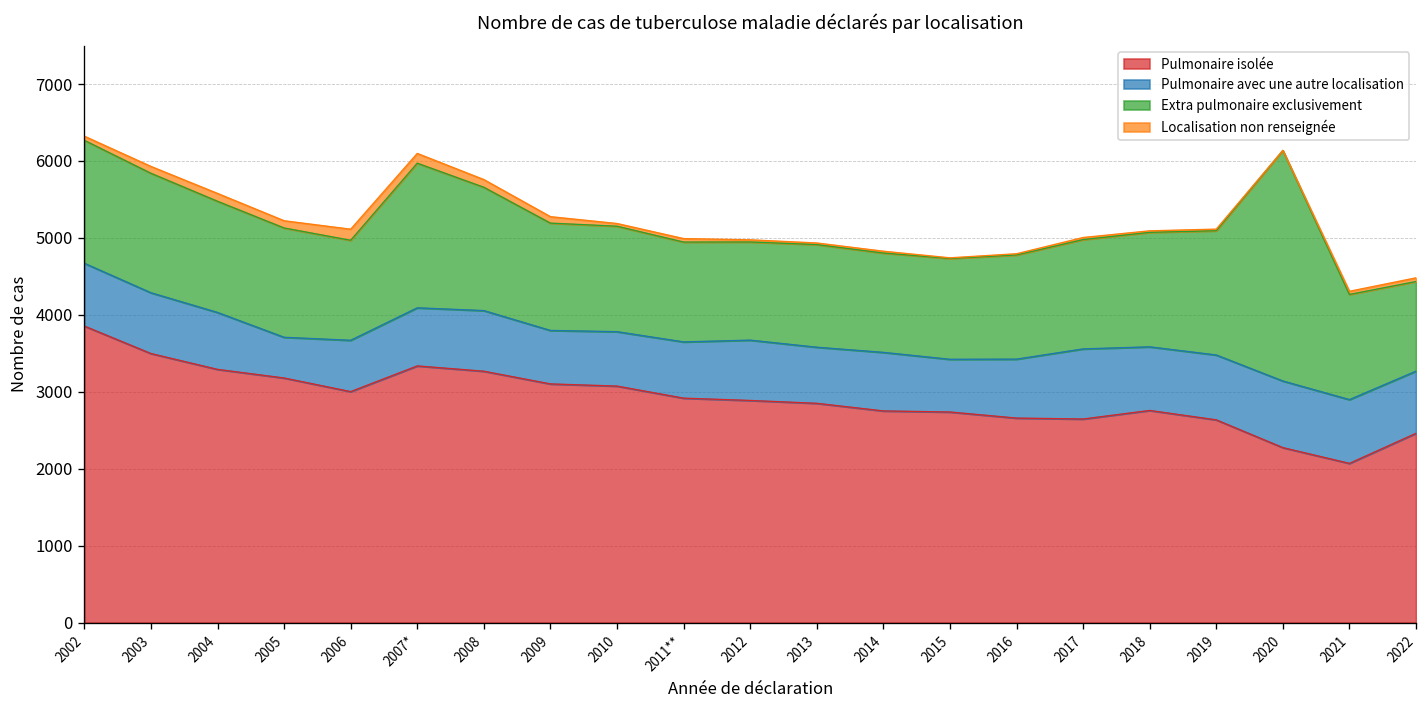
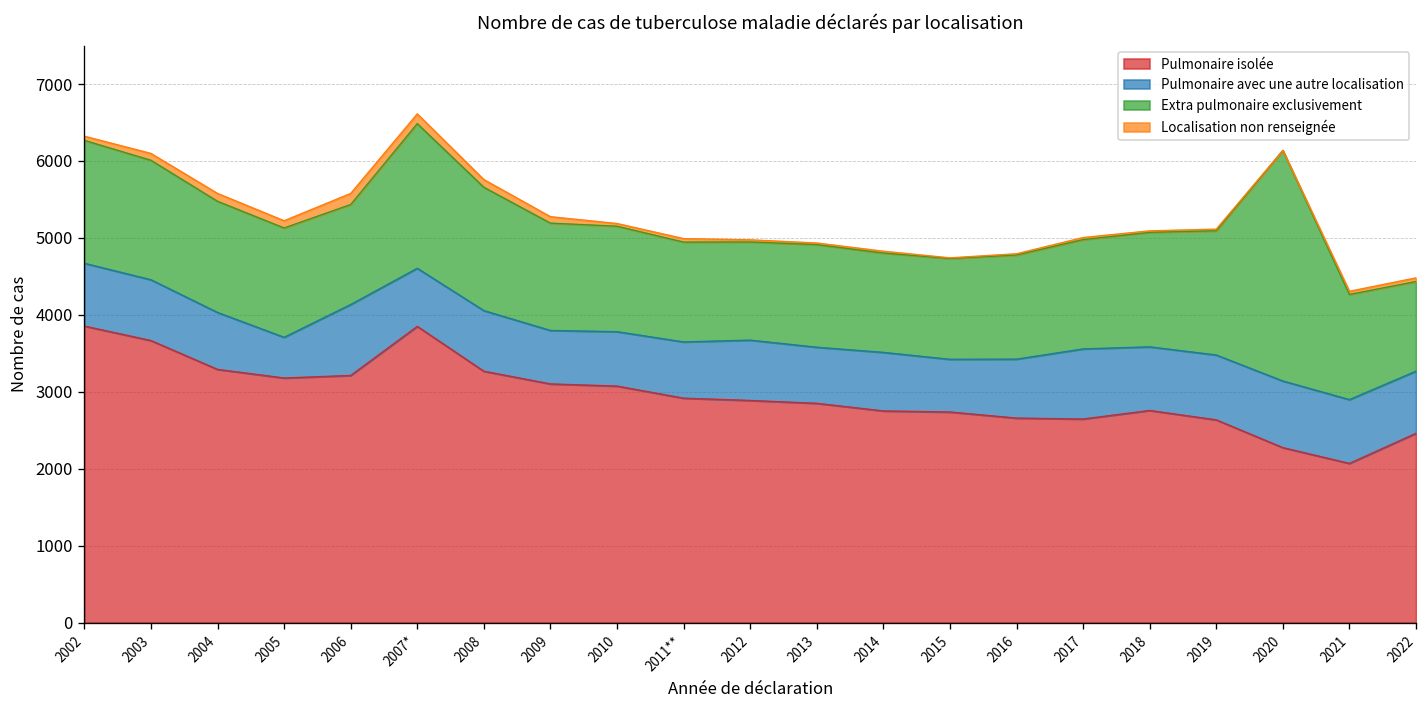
Pulmonaire isolée, 2003: 3500 -> 3700
Pulmonaire isolée, 2006: 3000 -> 3200
Pulmonaire avec une autre localisation, 2006: 700 -> 900
Pulmonaire isolée, 2007*: 3300 -> 3900
